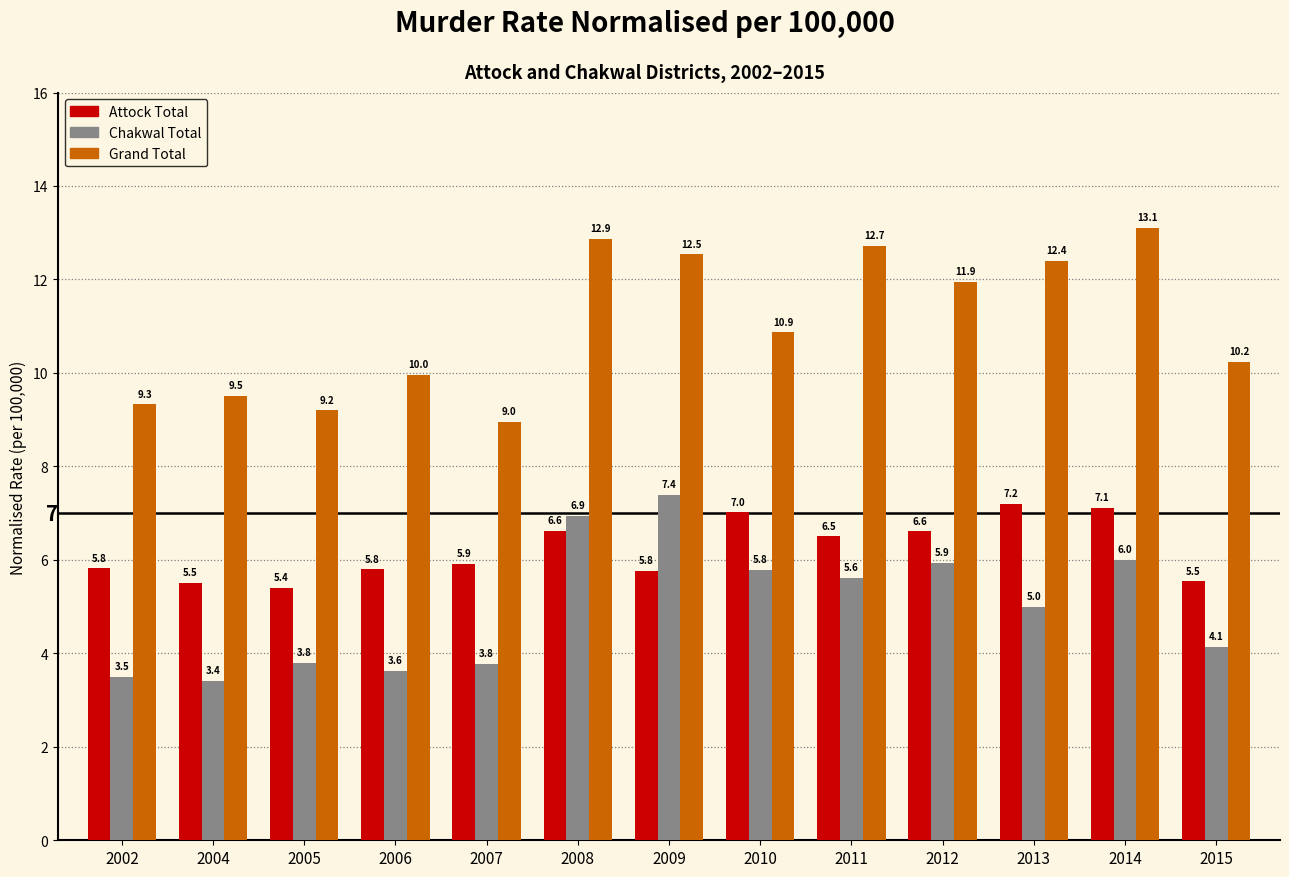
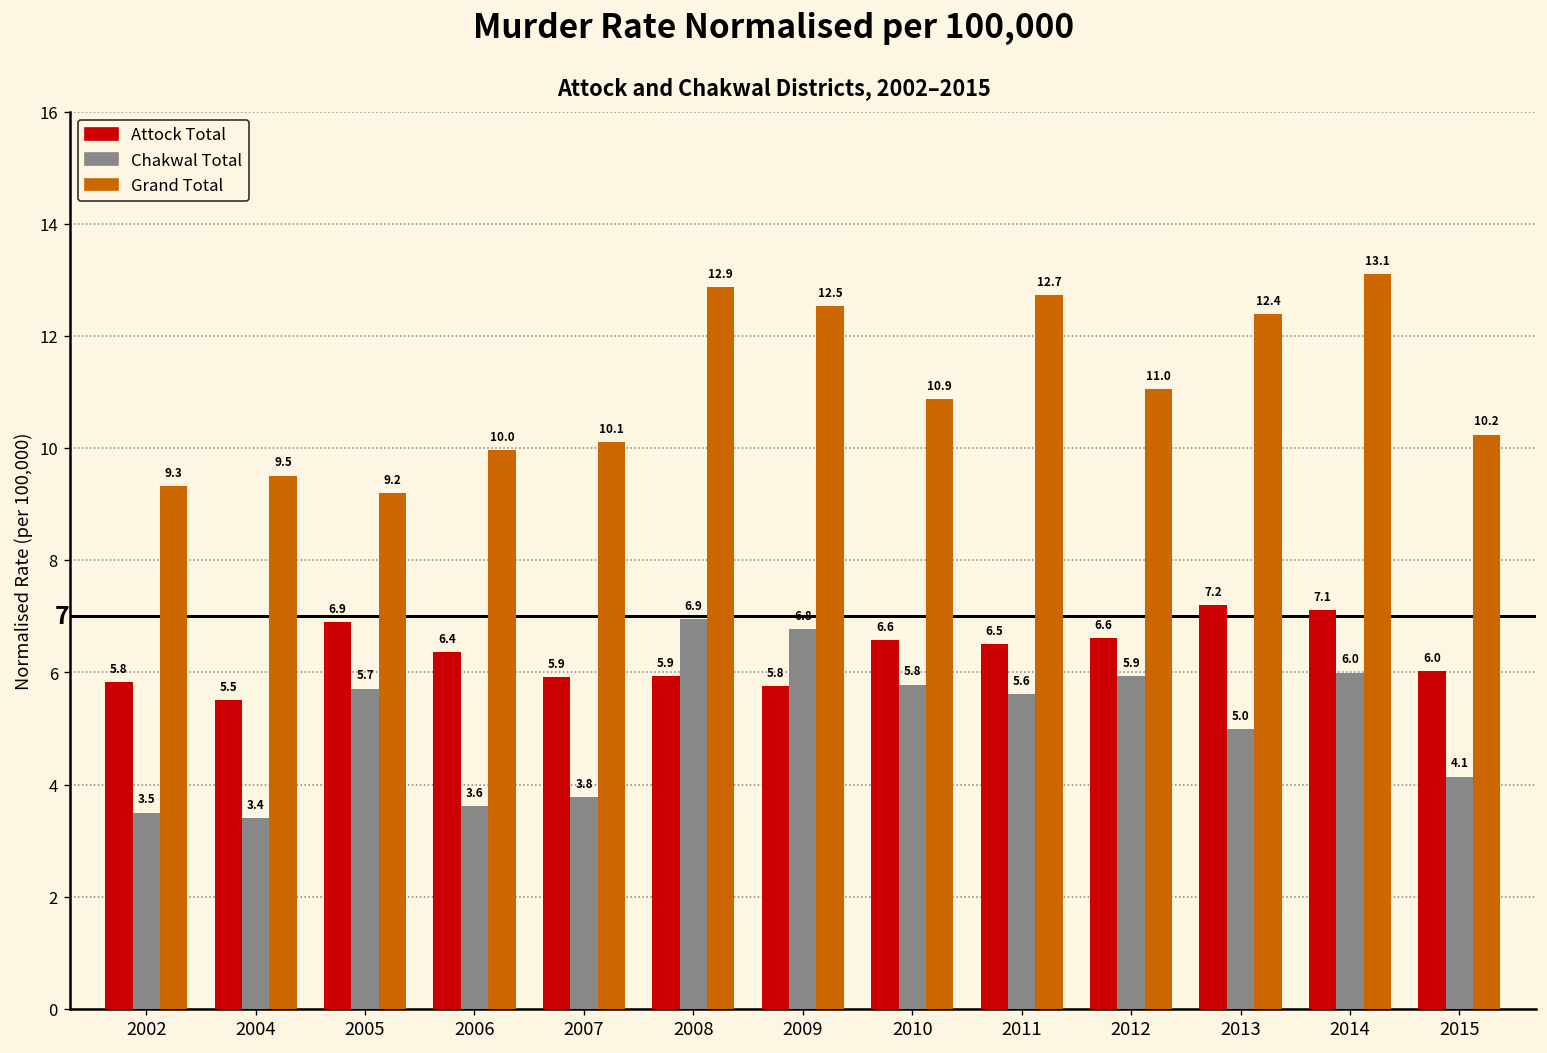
Attock Total, 2005: 5.4 -> 6.9
Chakwal Total, 2005: 3.8 -> 5.7
Attock Total, 2006: 5.8 -> 6.4
Grand Total, 2007: 9.0 -> 10.1
Attock Total, 2008: 6.6 -> 5.9
Chakwal Total, 2009: 7.4 -> 6.8
Attock Total, 2010: 7.0 -> 6.6
Grand Total, 2012: 11.9 -> 11.0
Attock Total, 2015: 5.5 -> 6.0
